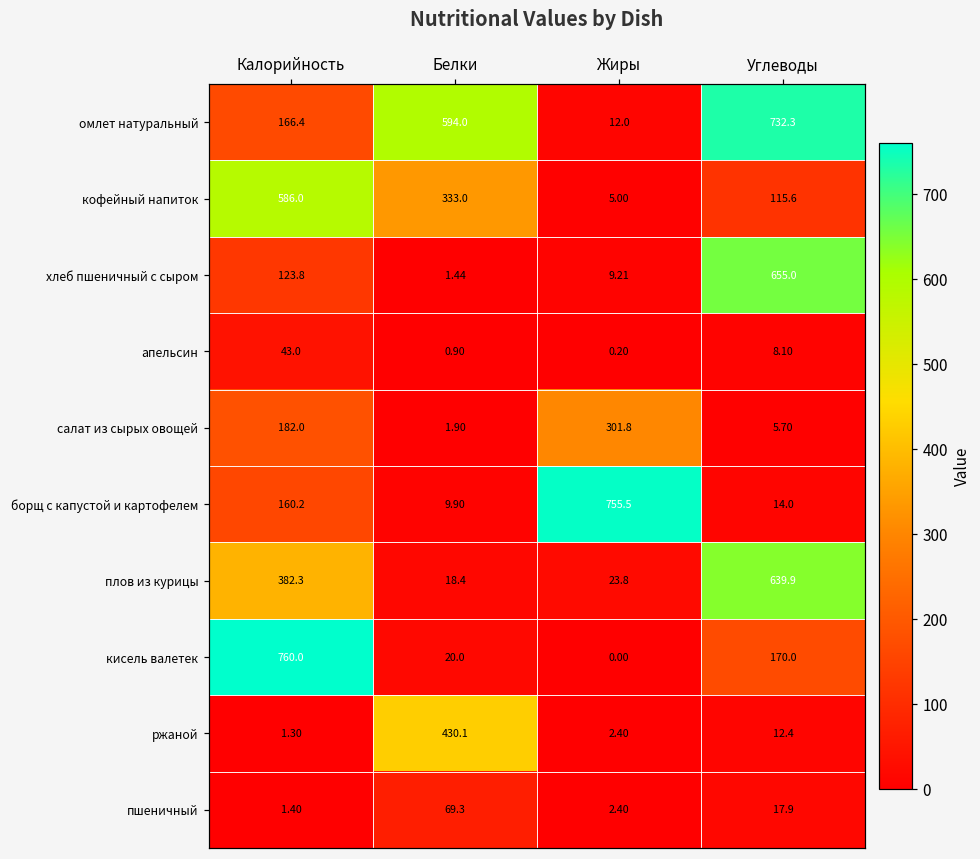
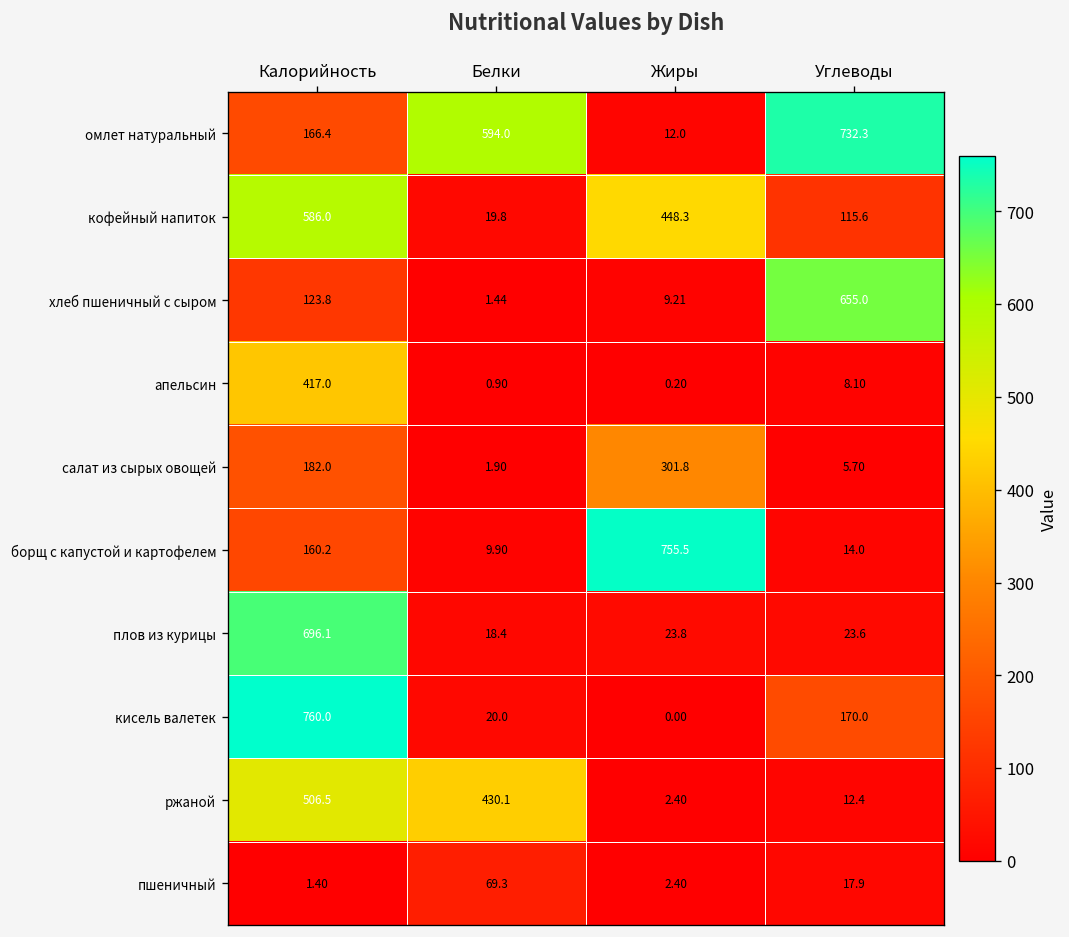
кофейный напиток, Белки: 333.0 -> 19.8
кофейный напиток, Жиры: 5.00 -> 448.3
апельсин, Калорийность: 43.0 -> 417.0
плов из курицы, Калорийность: 382.3 -> 696.1
плов из курицы, Углеводы: 639.9 -> 23.6
ржаной, Калорийность: 1.30 -> 506.5
